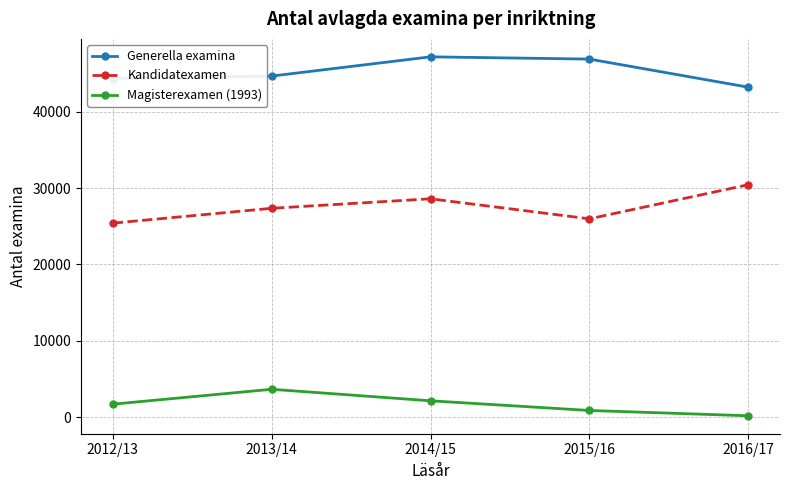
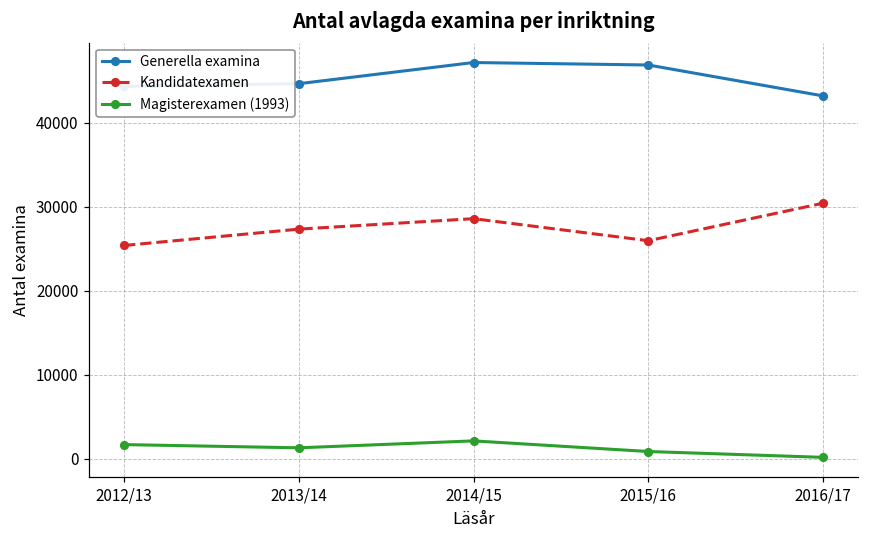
Magisterexamen (1993), 2013/14: 4000 -> 1000
